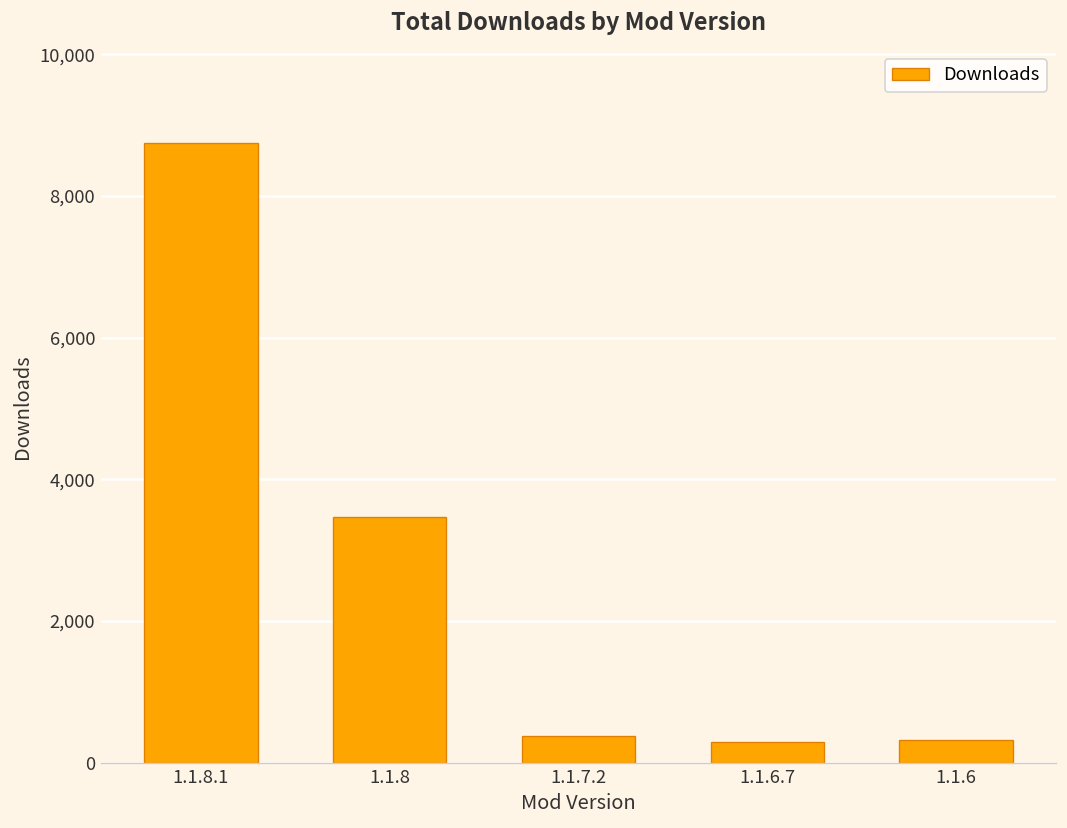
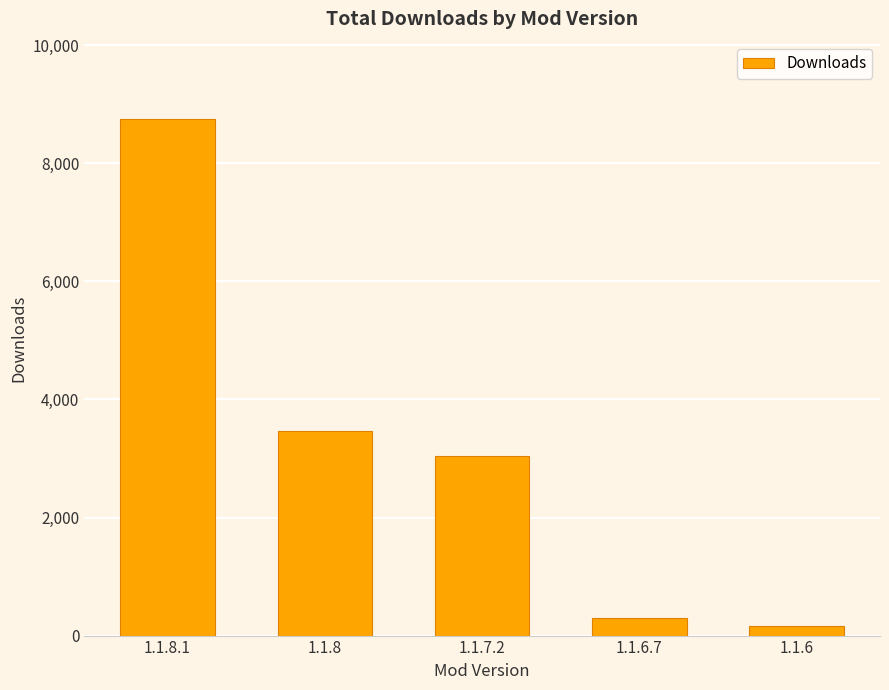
1.1.7.2: 400 -> 3,000
1.1.6: 300 -> 200
